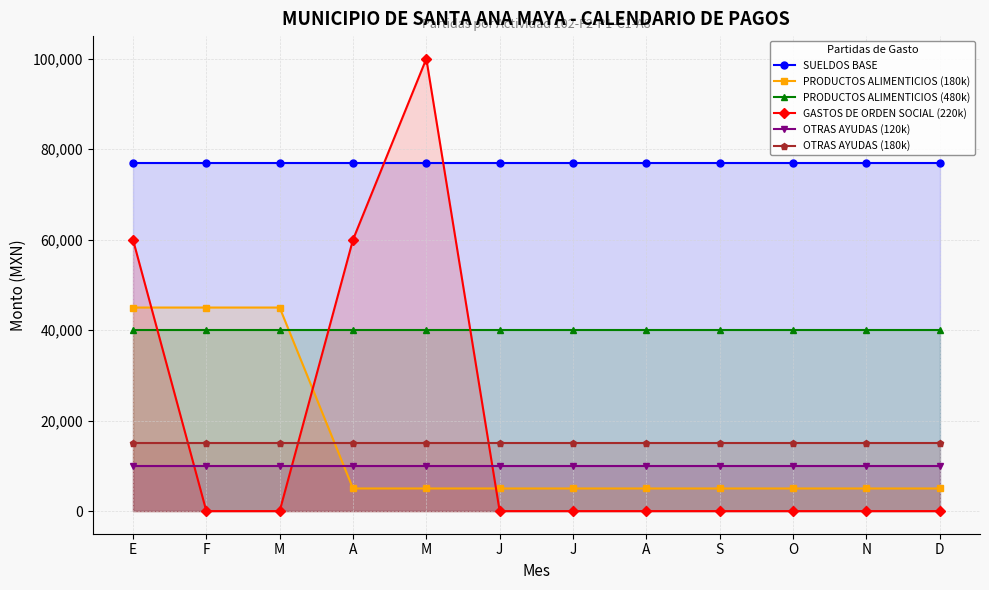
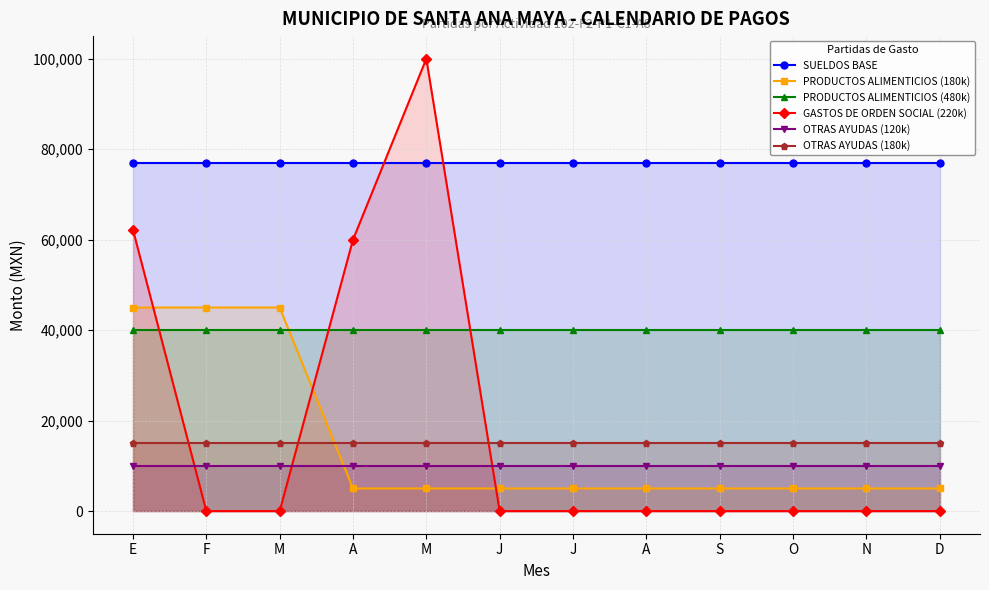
GASTOS DE ORDEN SOCIAL (220k), E: 60,000 -> 62,000
